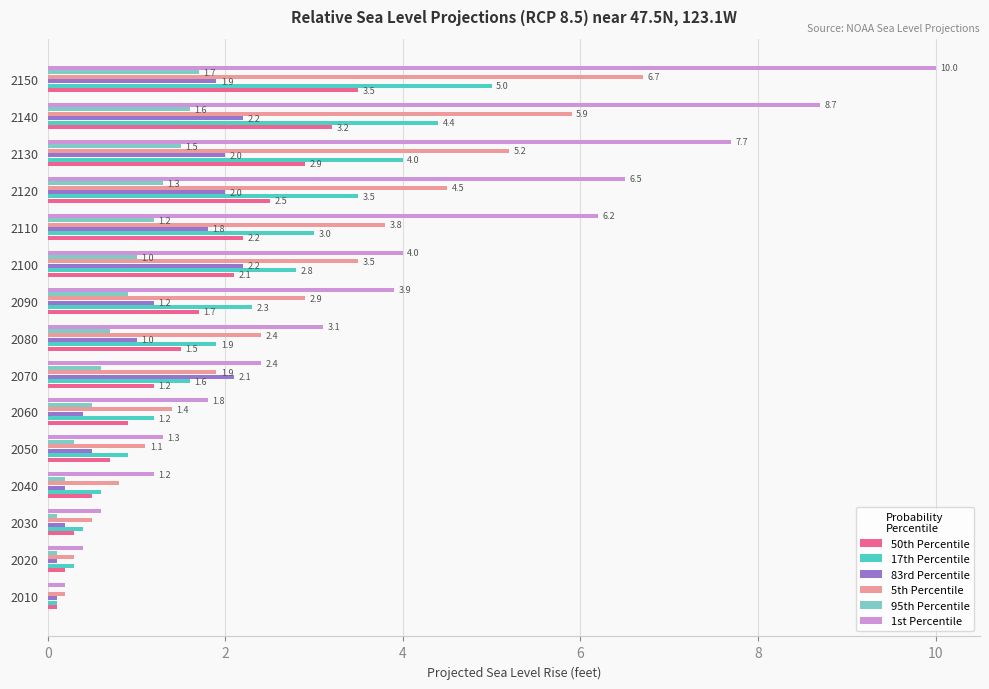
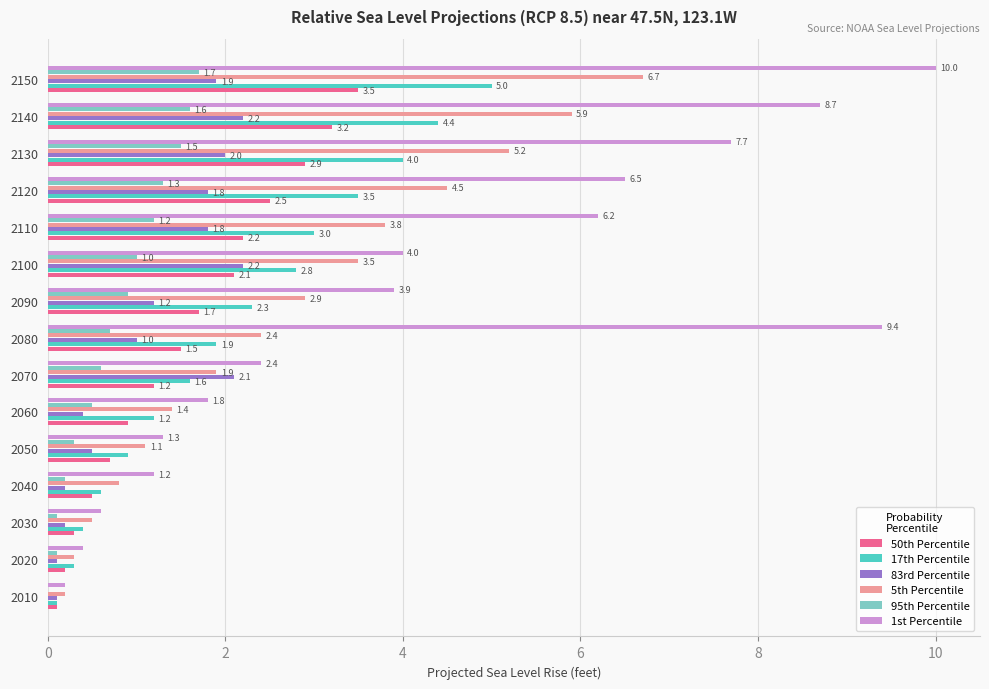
83rd Percentile, 2120: 2.0 -> 1.8
1st Percentile, 2080: 3.1 -> 9.4
